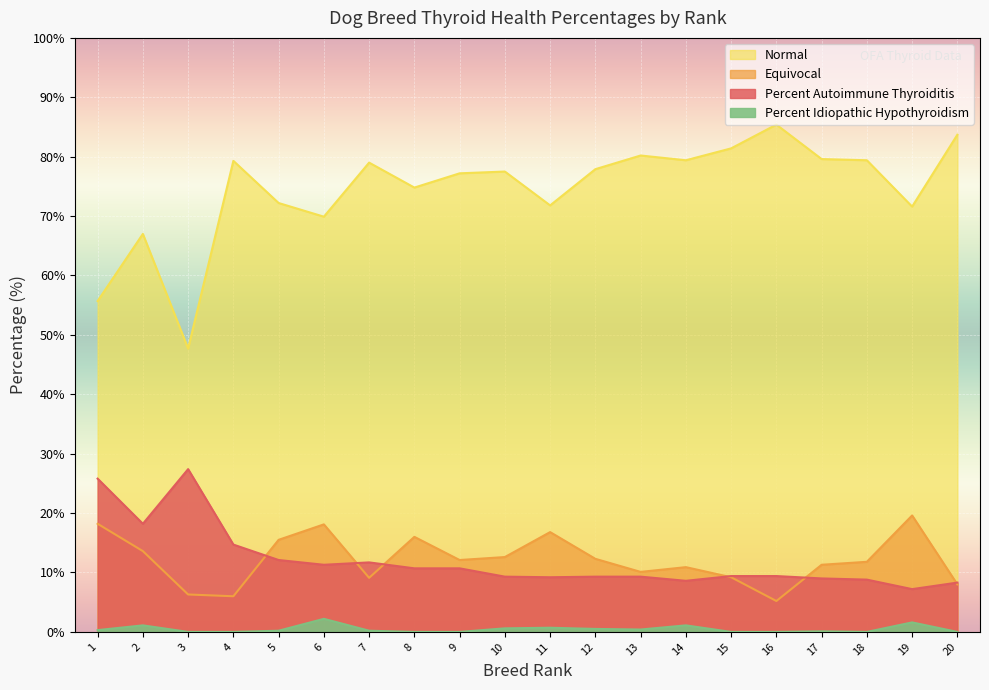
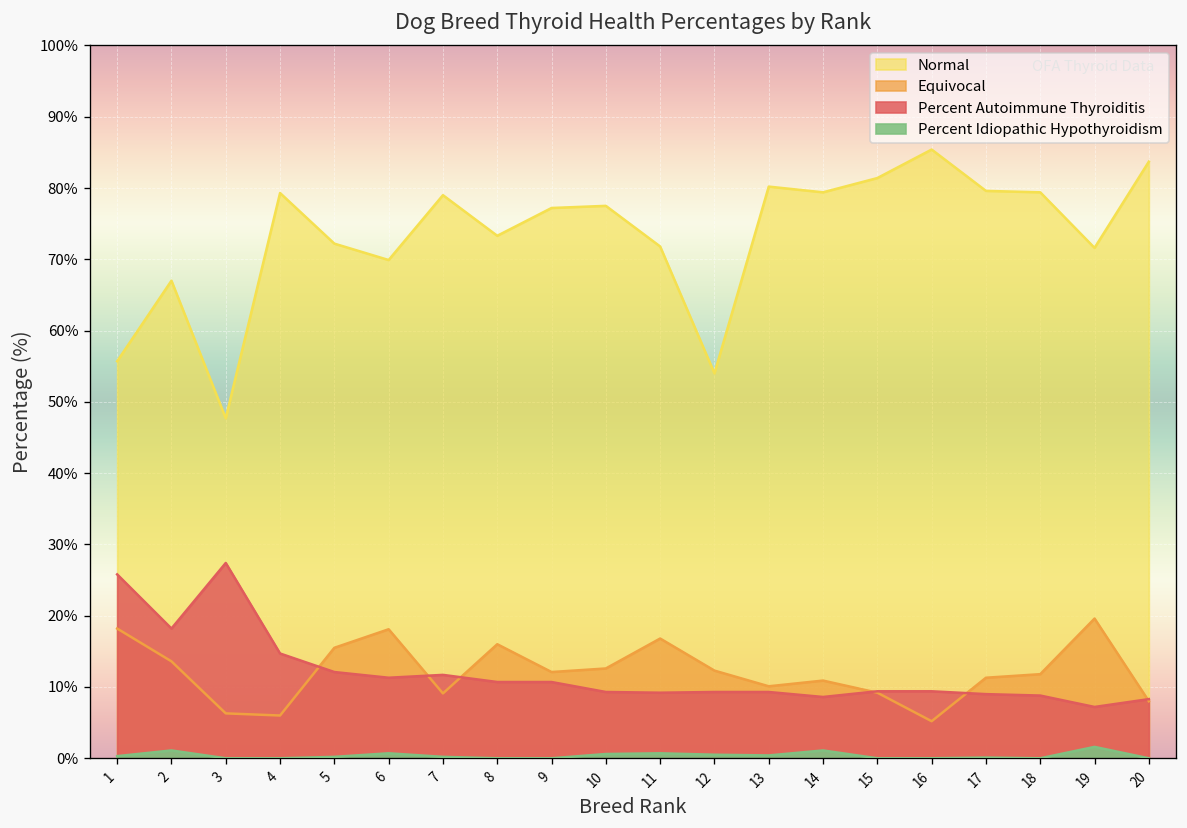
Percent Idiopathic Hypothyroidism, 6: 2% -> 1%
Normal, 8: 75% -> 73%
Normal, 12: 78% -> 54%
